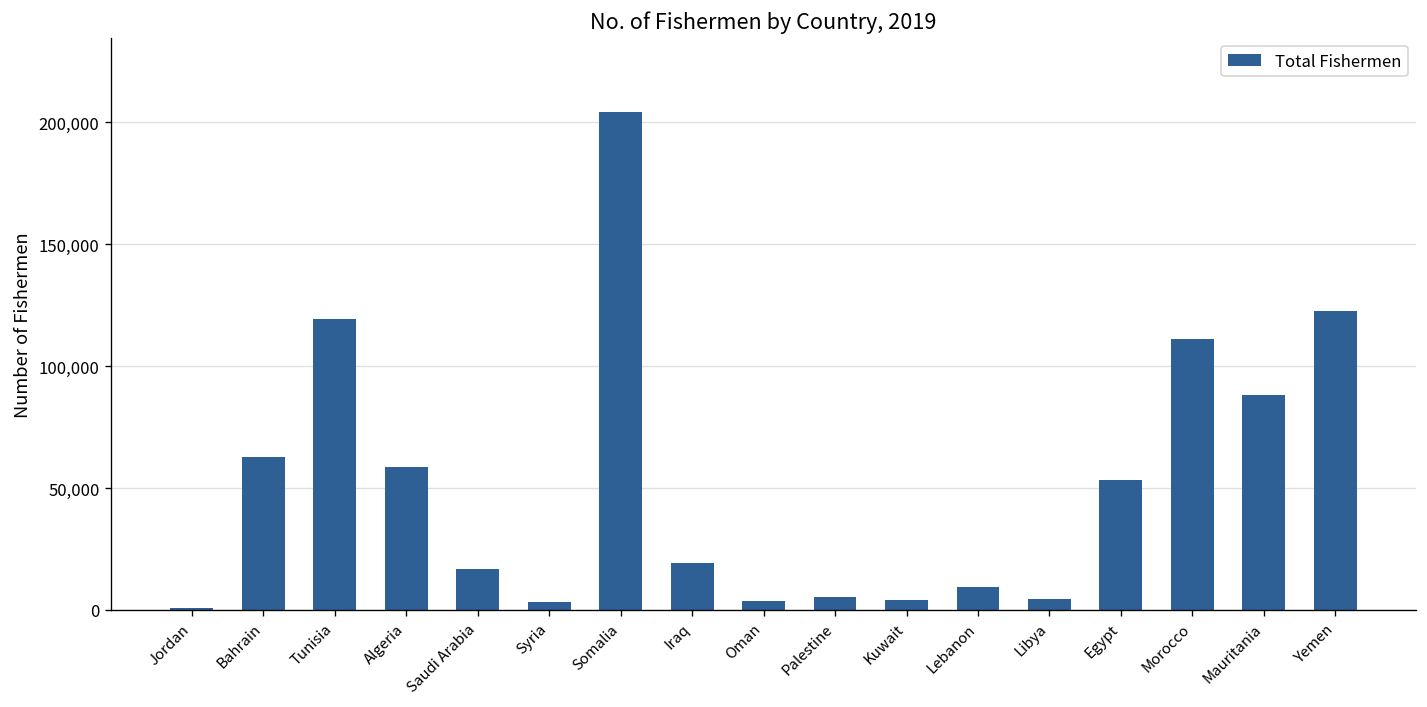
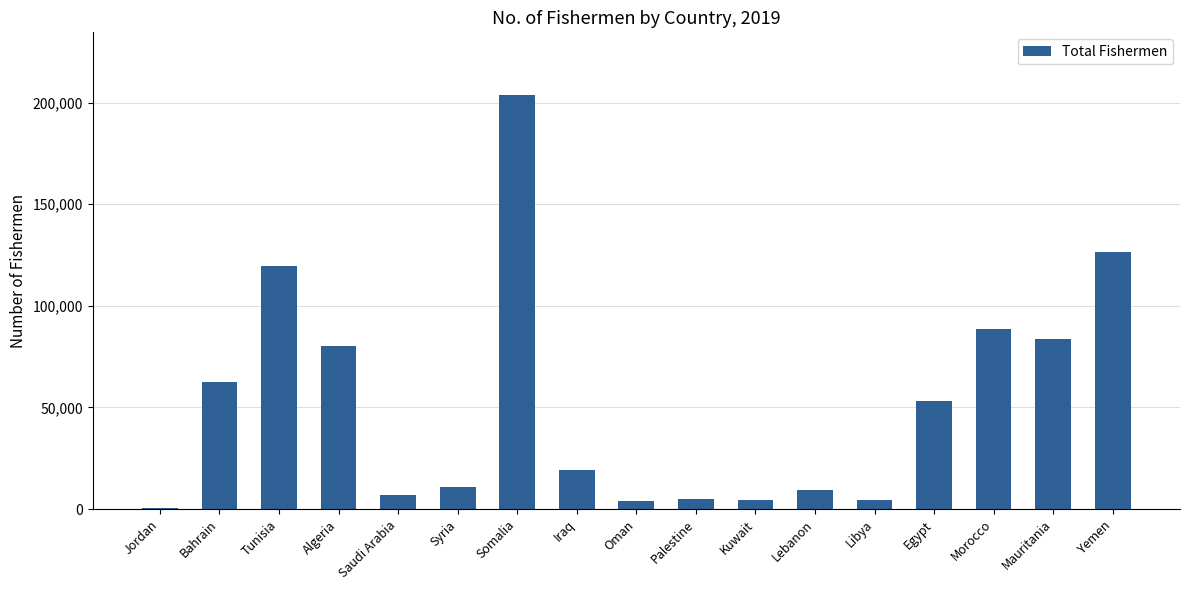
Algeria: 59,000 -> 80,000
Saudi Arabia: 17,000 -> 7,000
Syria: 3,000 -> 11,000
Morocco: 111,000 -> 89,000
Mauritania: 88,000 -> 84,000
Yemen: 123,000 -> 127,000
